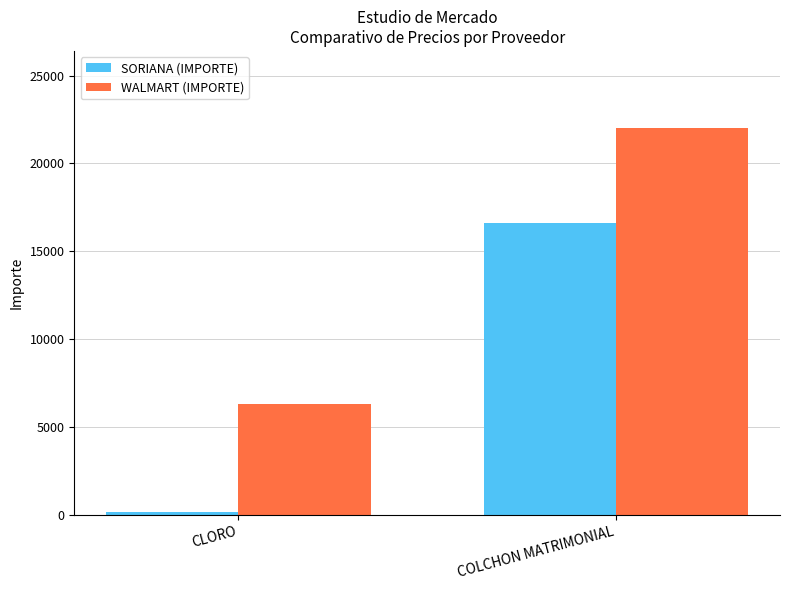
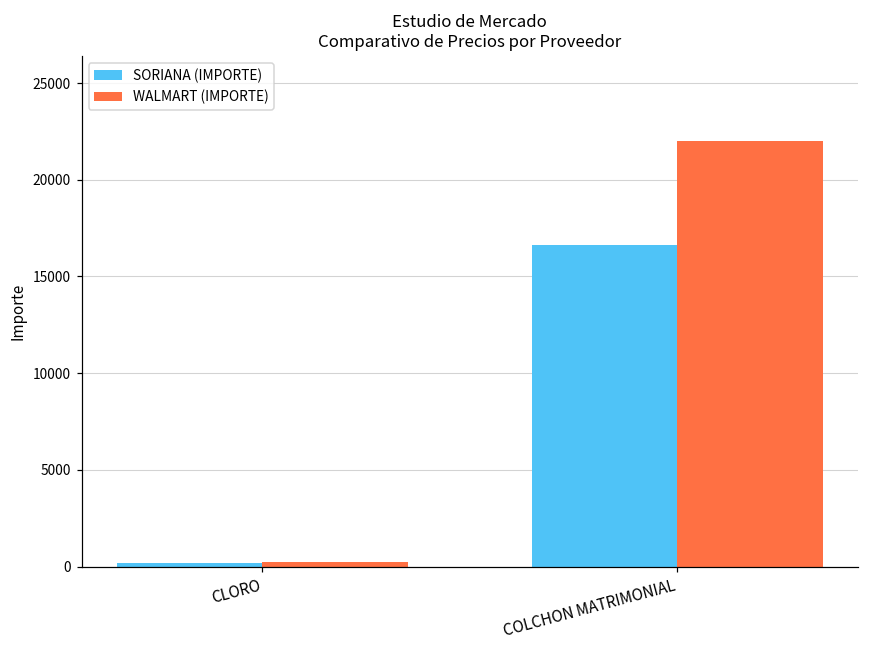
WALMART (IMPORTE), CLORO: 6300 -> 200
